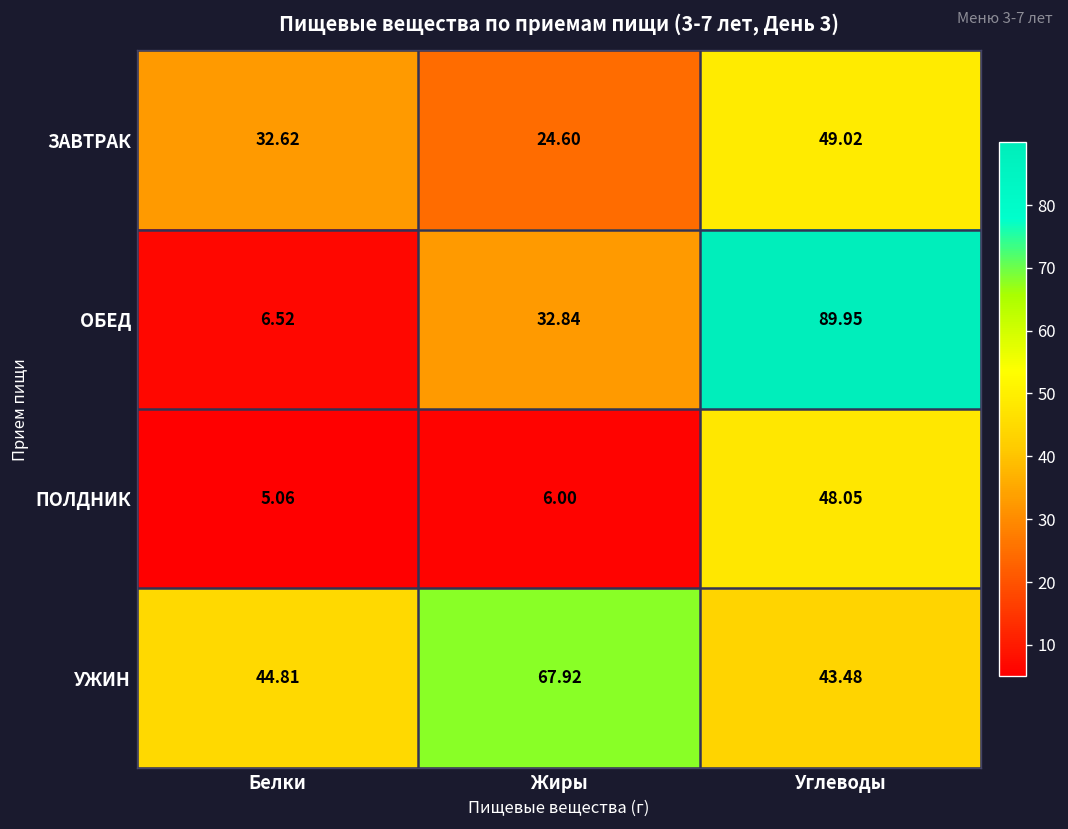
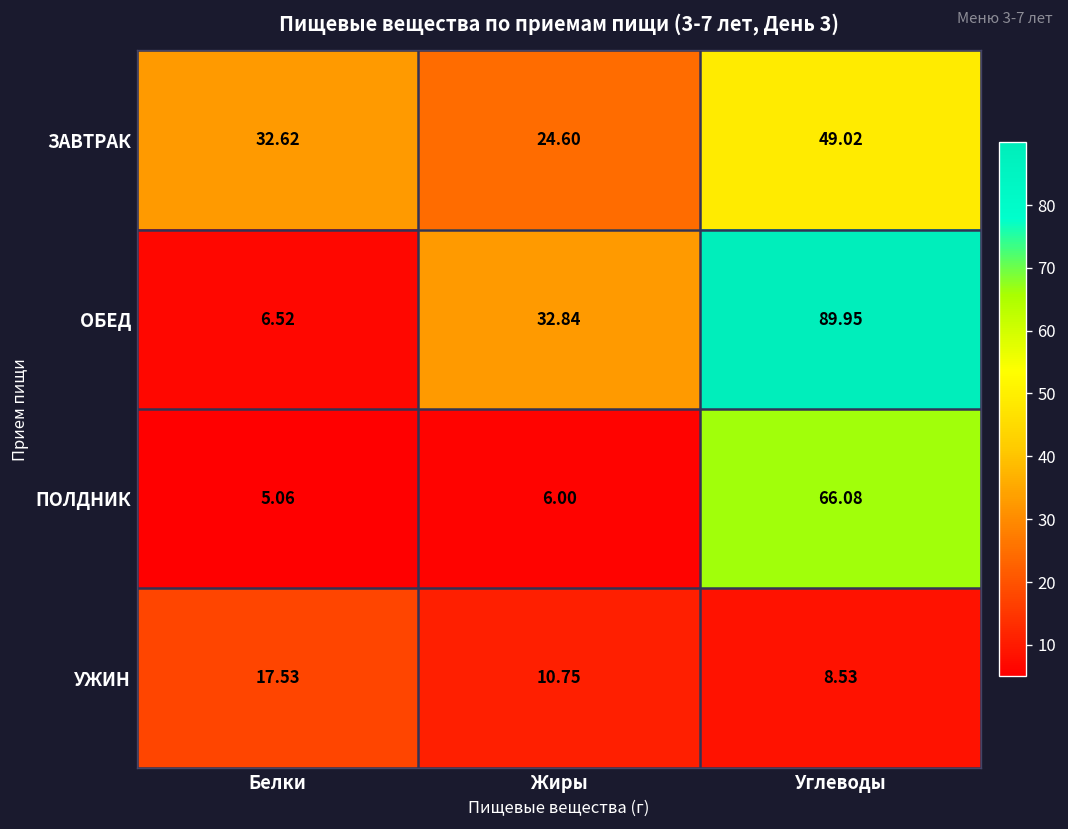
ПОЛДНИК, Углеводы: 48.05 -> 66.08
УЖИН, Белки: 44.81 -> 17.53
УЖИН, Жиры: 67.92 -> 10.75
УЖИН, Углеводы: 43.48 -> 8.53
